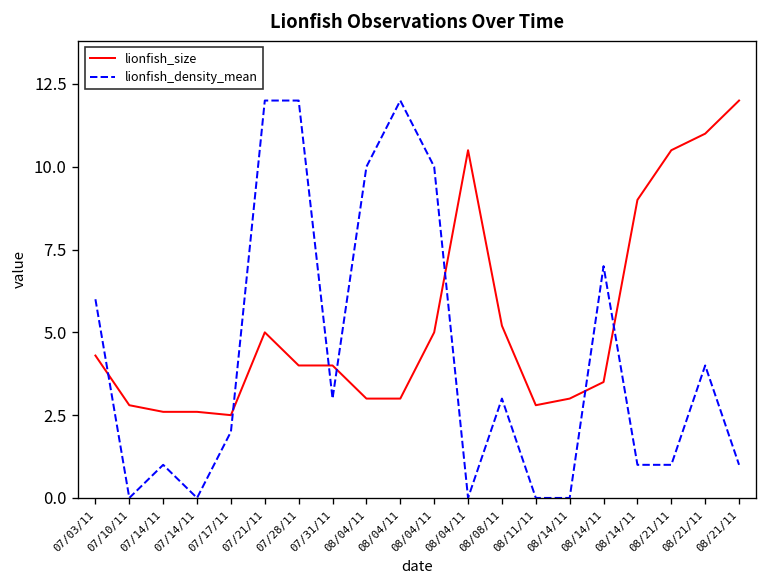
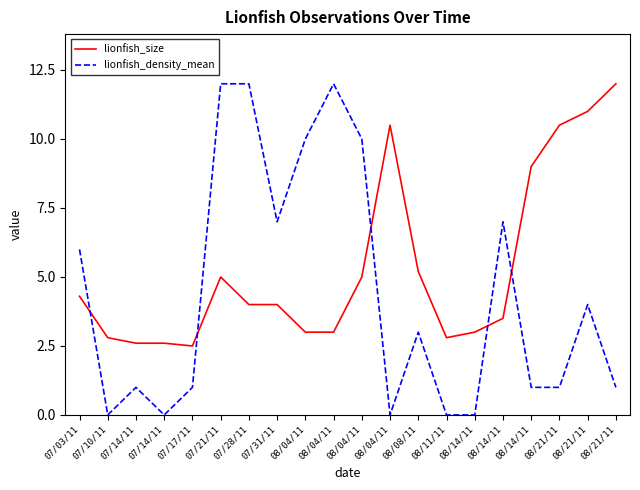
lionfish_density_mean, 07/17/11: 2 -> 1
lionfish_density_mean, 07/31/11: 3 -> 7
